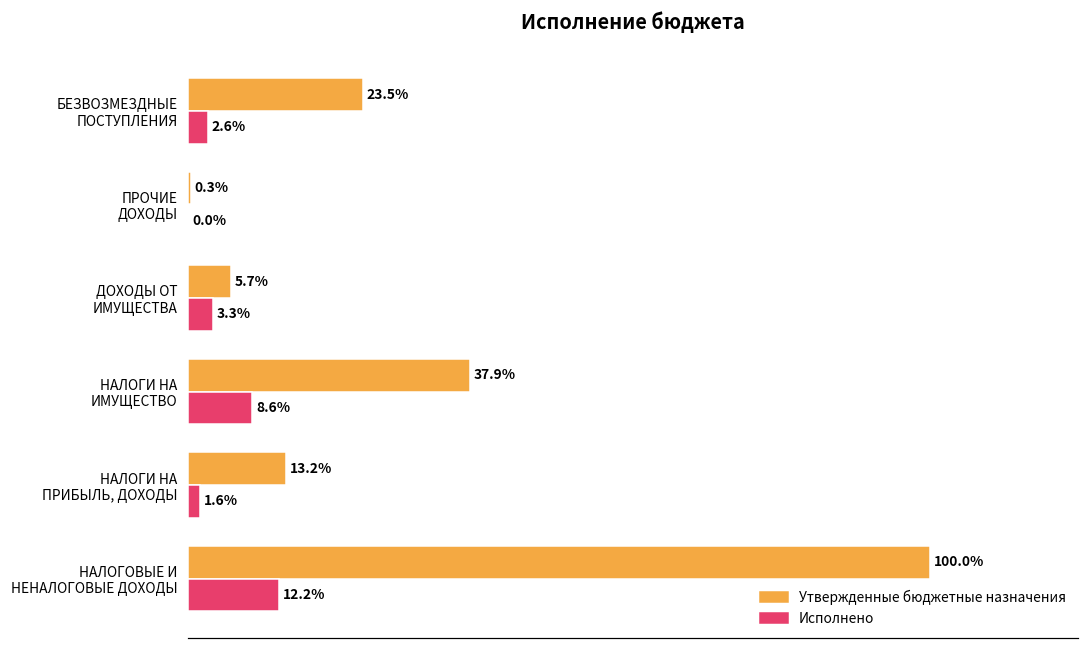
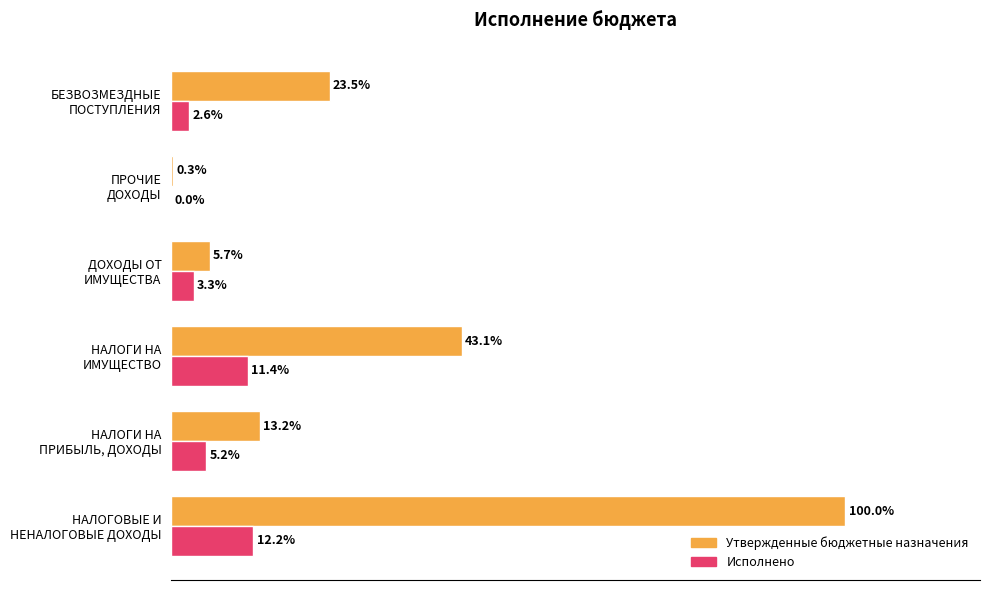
Утвержденные бюджетные назначения, НАЛОГИ НА ИМУЩЕСТВО: 37.9% -> 43.1%
Исполнено, НАЛОГИ НА ИМУЩЕСТВО: 8.6% -> 11.4%
Исполнено, НАЛОГИ НА ПРИБЫЛЬ, ДОХОДЫ: 1.6% -> 5.2%
